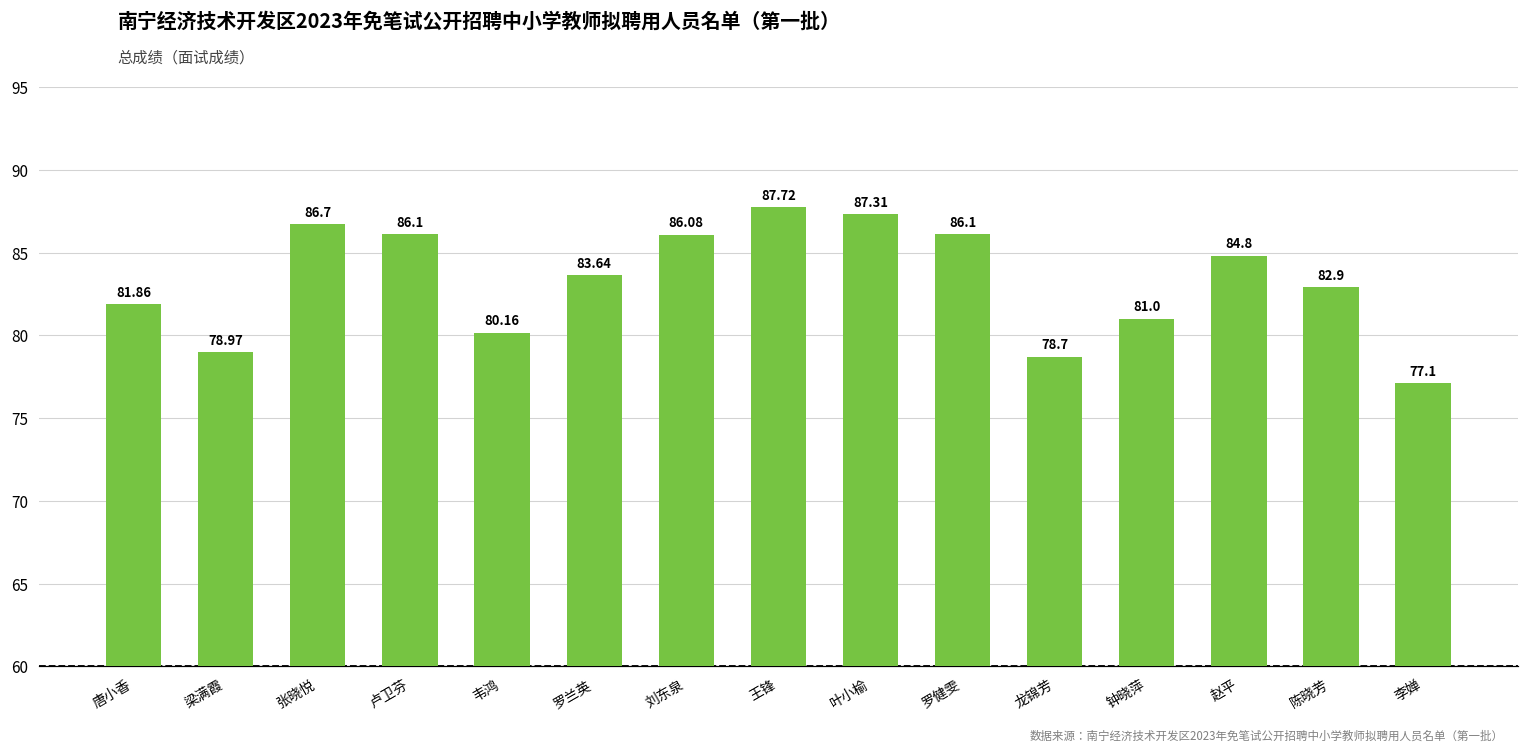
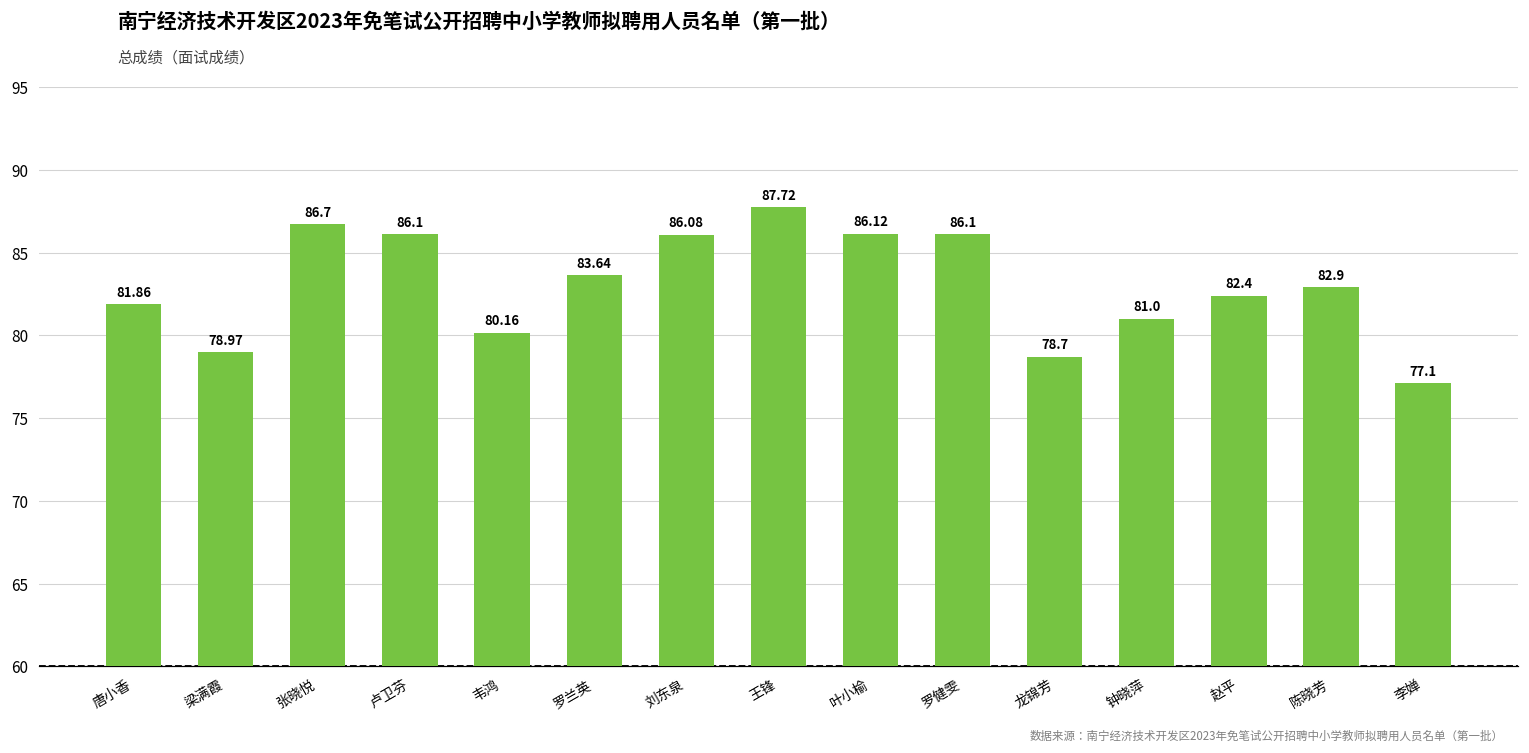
叶小榆: 87.31 -> 86.12
赵平: 84.8 -> 82.4
